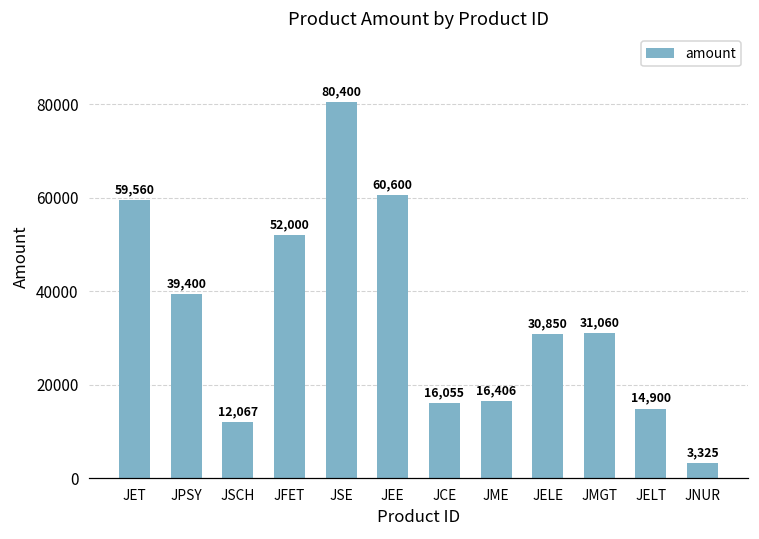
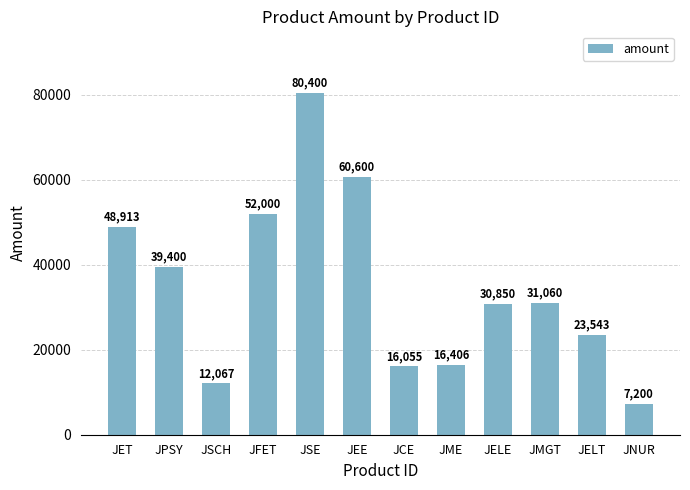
JET: 59,560 -> 48,913
JELT: 14,900 -> 23,543
JNUR: 3,325 -> 7,200
